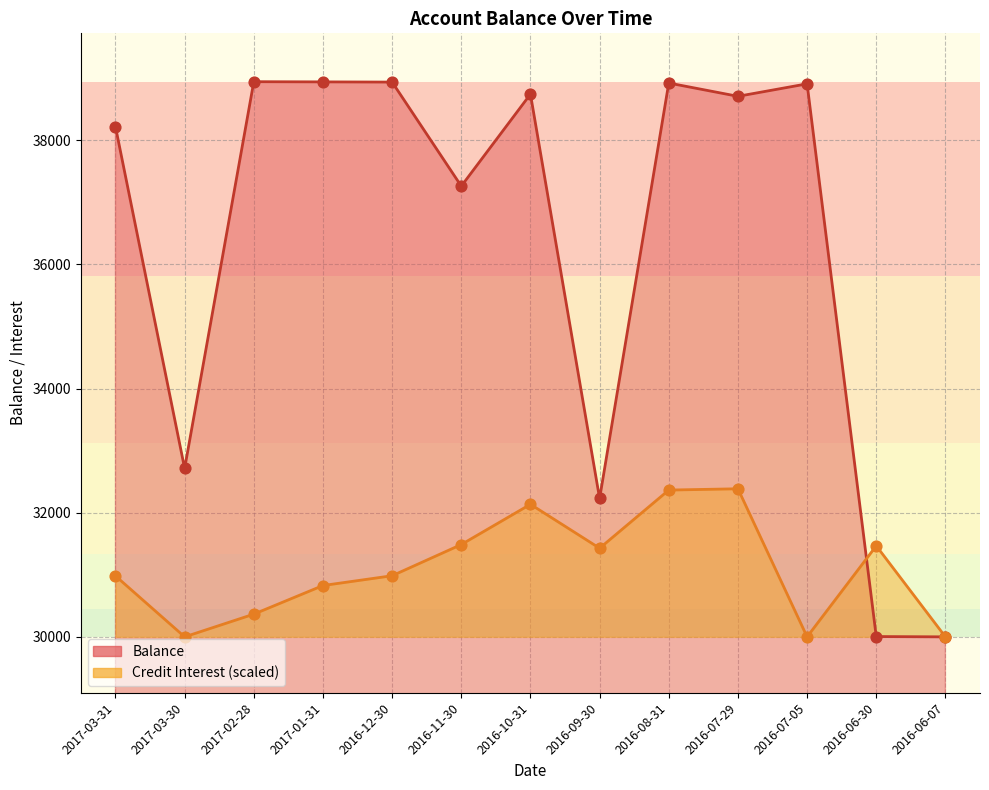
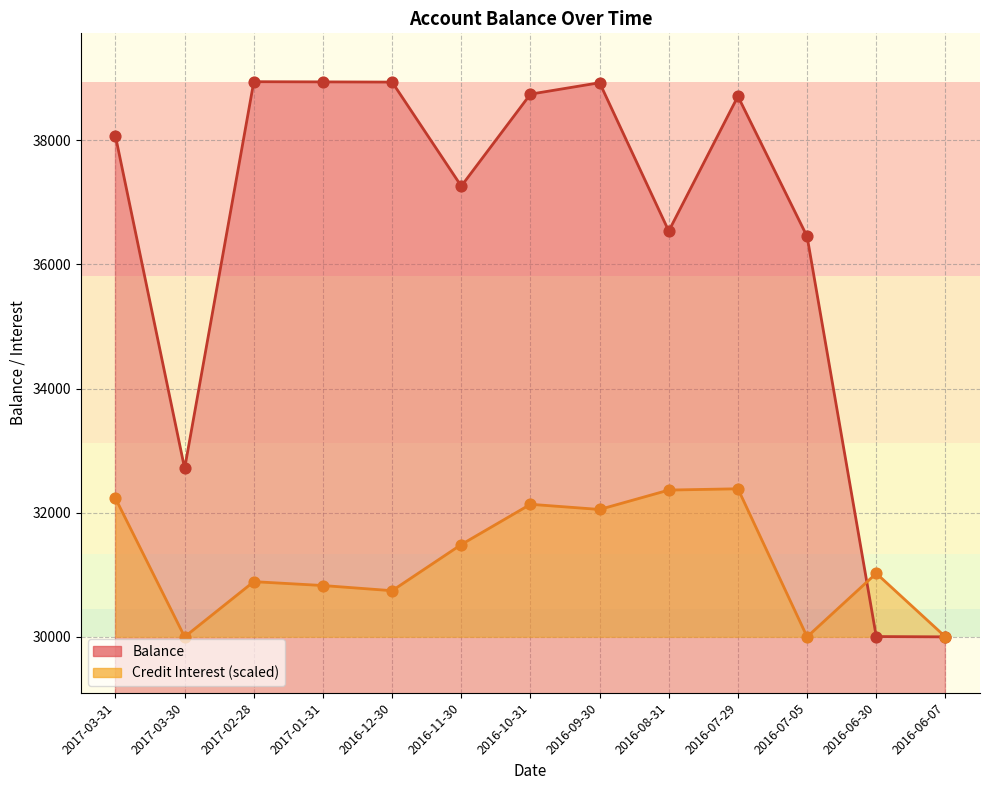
Balance, 2017-03-31: 38200 -> 38100
Credit Interest (scaled), 2017-03-31: 31000 -> 32200
Credit Interest (scaled), 2017-02-28: 30400 -> 30900
Credit Interest (scaled), 2016-12-30: 31000 -> 30700
Balance, 2016-09-30: 32200 -> 38900
Credit Interest (scaled), 2016-09-30: 31400 -> 32100
Balance, 2016-08-31: 38900 -> 36500
Balance, 2016-07-05: 38900 -> 36400
Credit Interest (scaled), 2016-06-30: 31500 -> 31000
